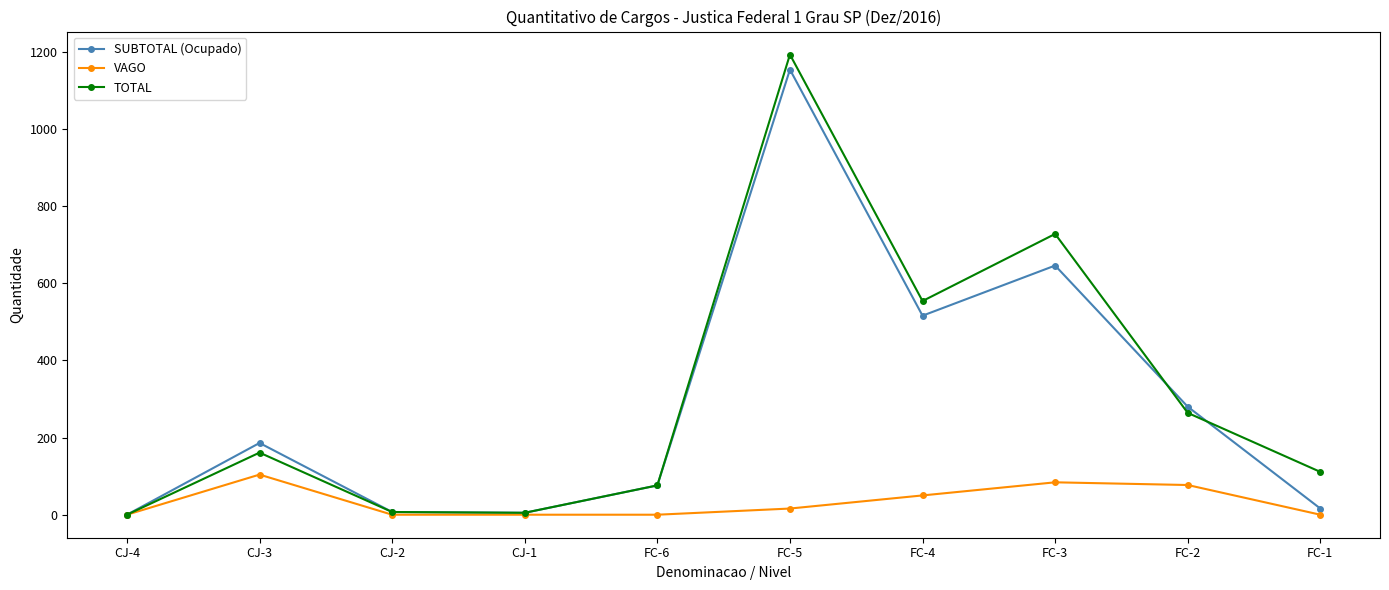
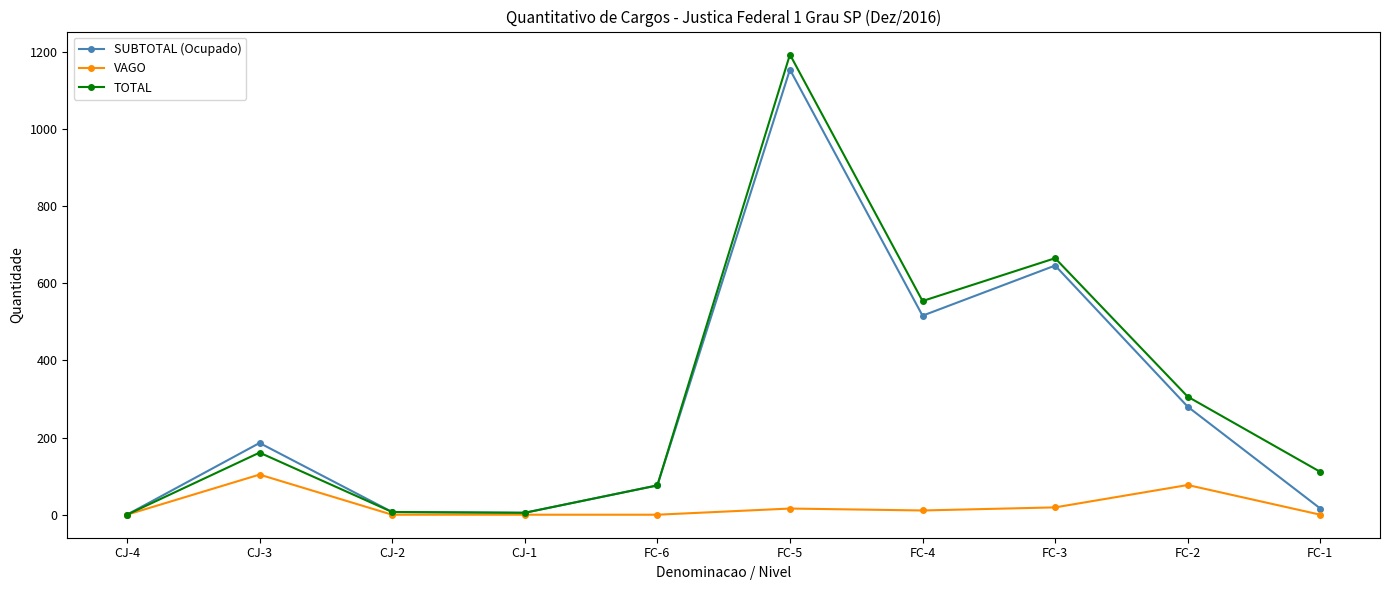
VAGO, FC-4: 50 -> 10
VAGO, FC-3: 80 -> 20
TOTAL, FC-3: 730 -> 670
TOTAL, FC-2: 260 -> 310
